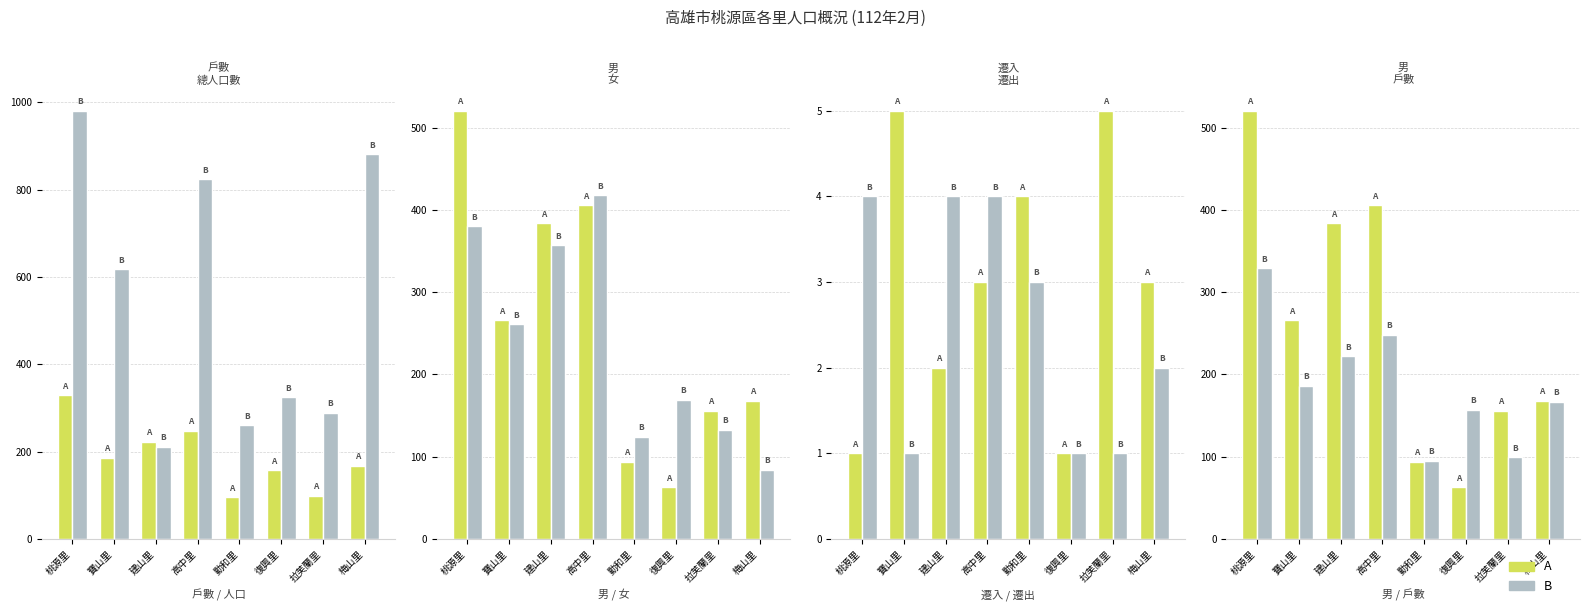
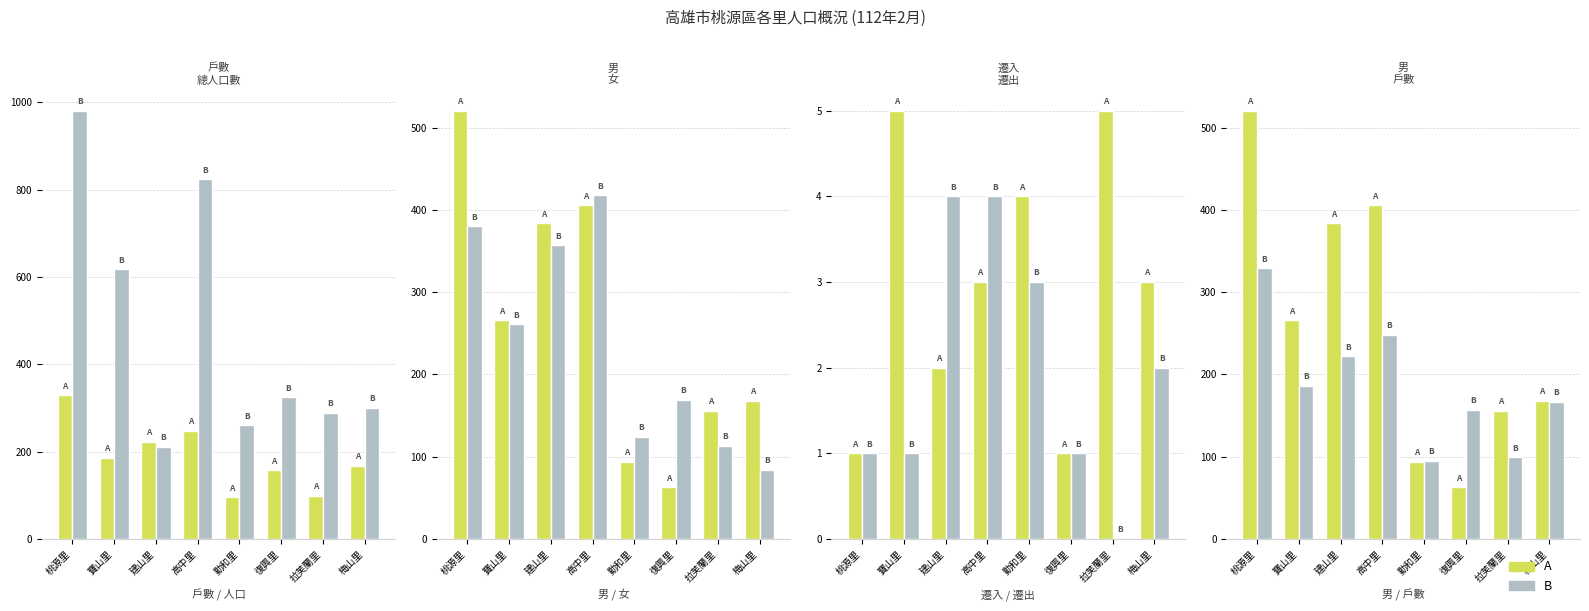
戶數 總人口數, B, 梅山里: 880 -> 300
男 女, B, 拉芙蘭里: 130 -> 110
遷入 遷出, B, 桃源里: 4 -> 1
遷入 遷出, B, 拉芙蘭里: 1 -> 0
